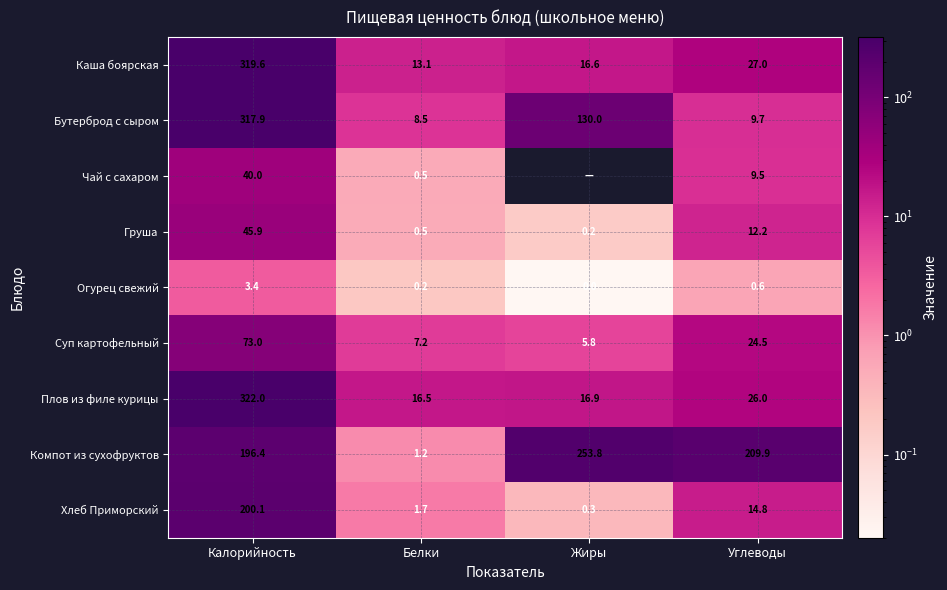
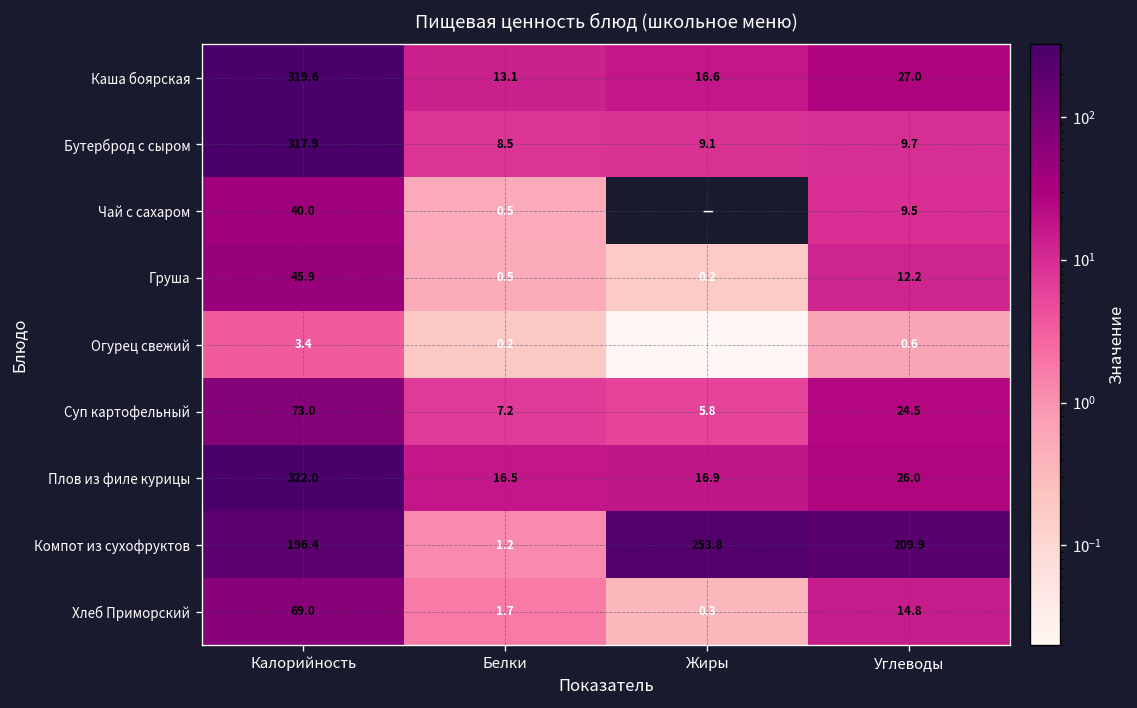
Бутерброд с сыром, Жиры: 130.0 -> 9.1
Хлеб Приморский, Калорийность: 200.1 -> 69.0
